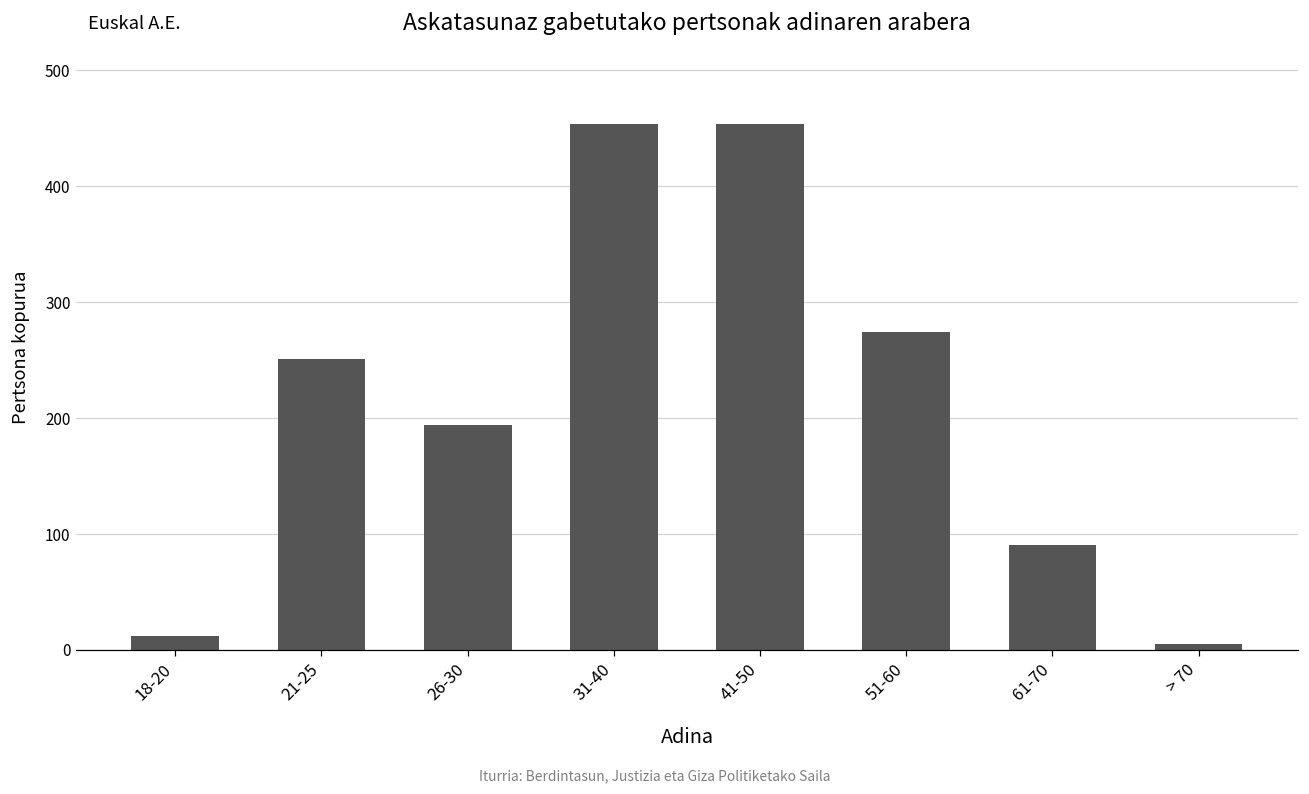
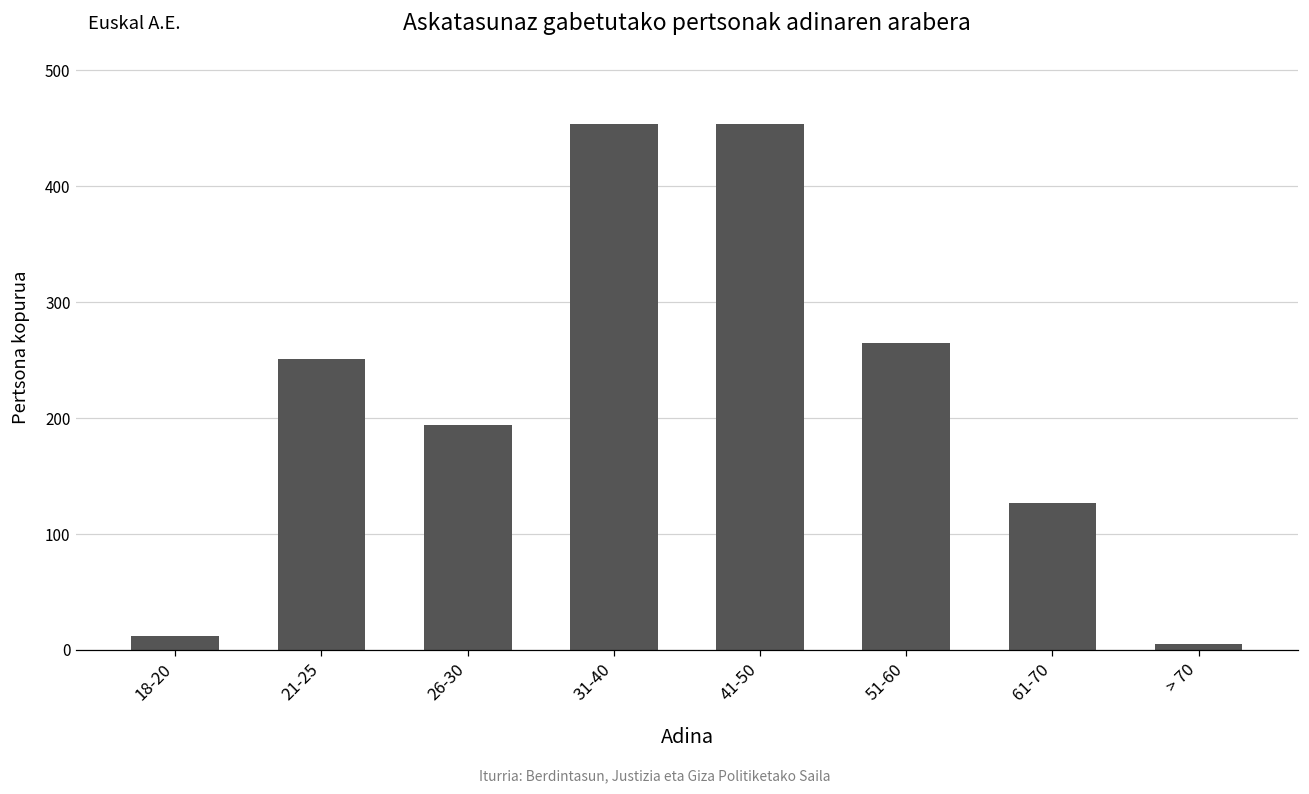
51-60: 274 -> 265
61-70: 90 -> 127
